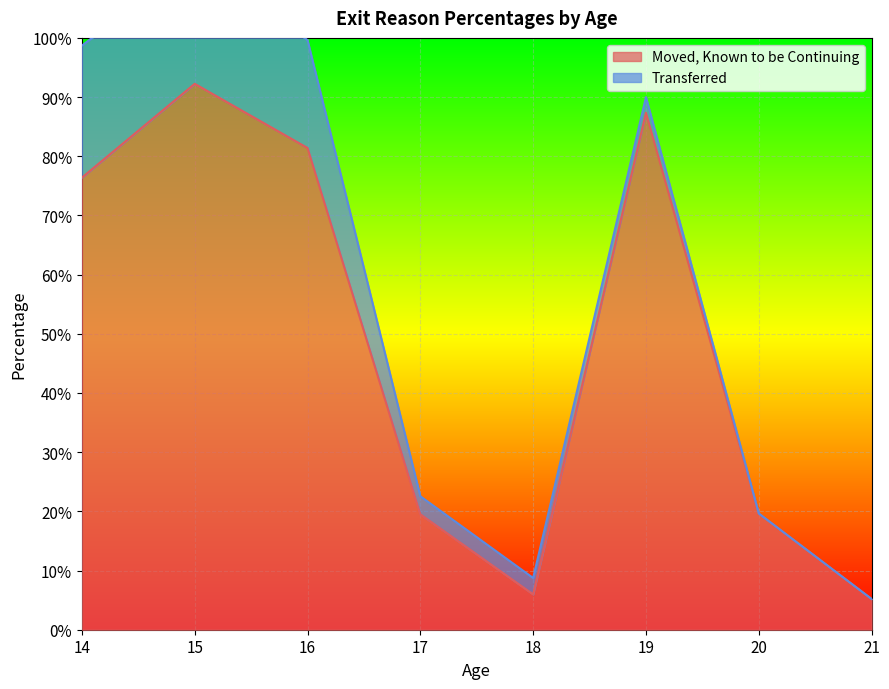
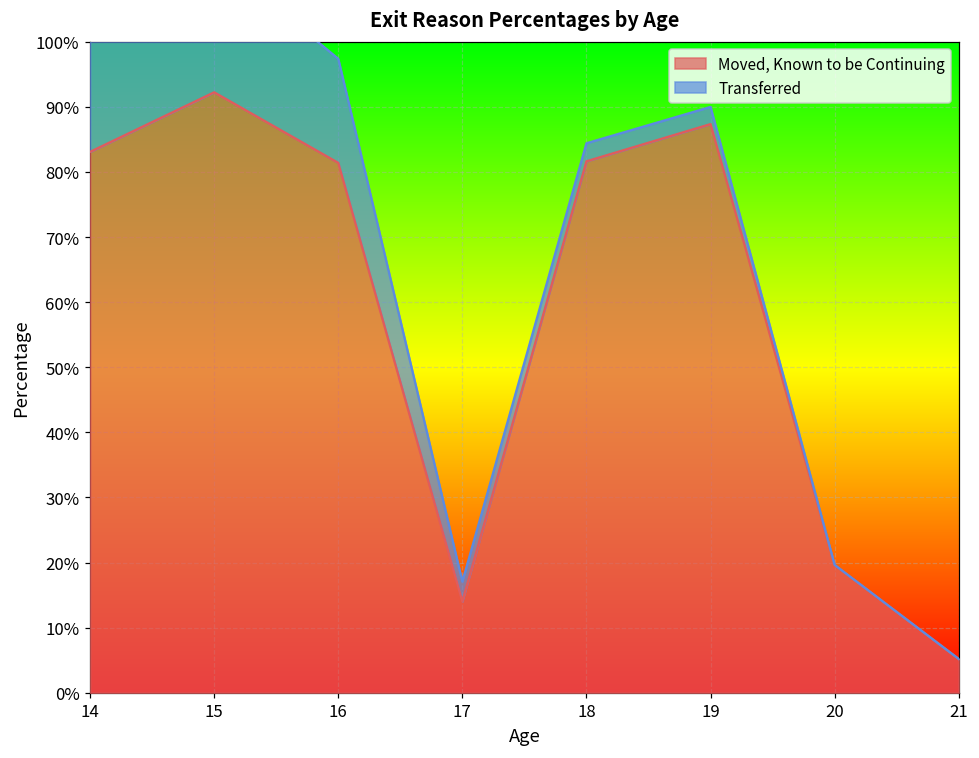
Moved, Known to be Continuing, 14: 76% -> 83%
Transferred, 16: 18% -> 16%
Moved, Known to be Continuing, 17: 20% -> 14%
Moved, Known to be Continuing, 18: 6% -> 82%
